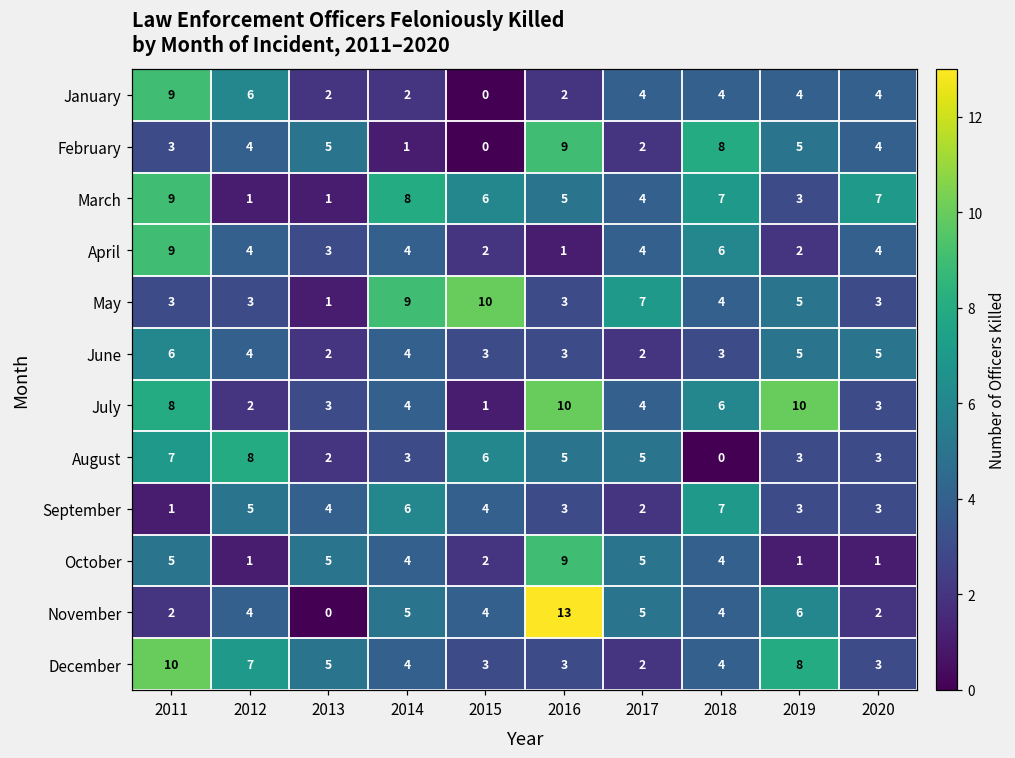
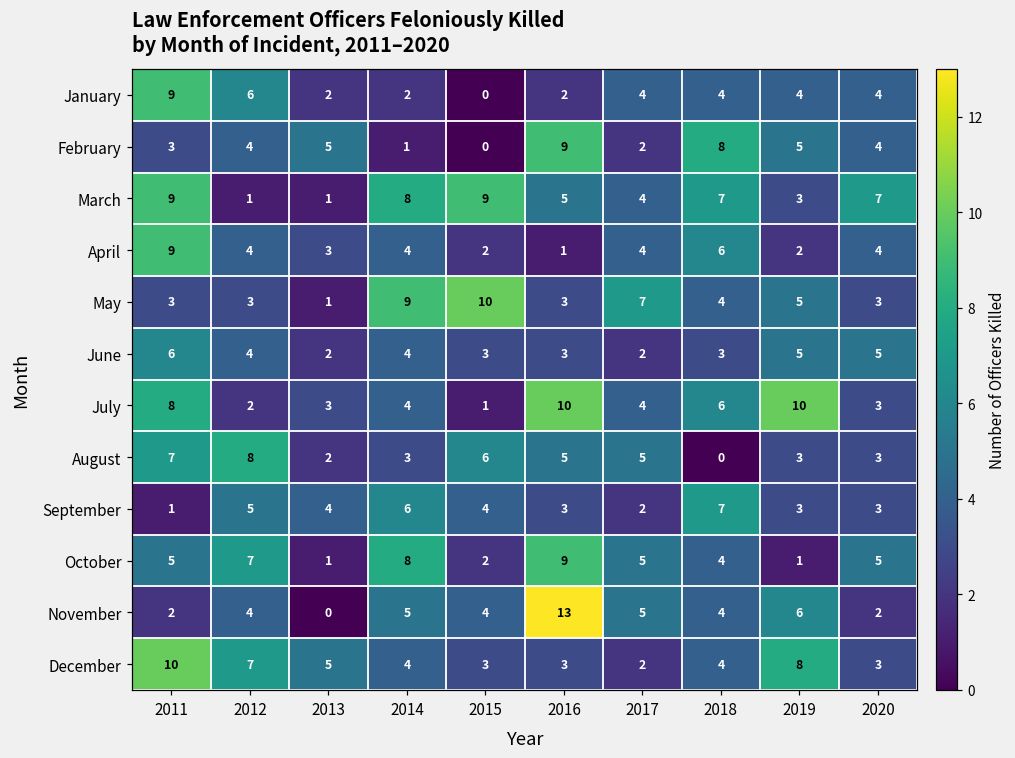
March, 2015: 6 -> 9
October, 2012: 1 -> 7
October, 2013: 5 -> 1
October, 2014: 4 -> 8
October, 2020: 1 -> 5
